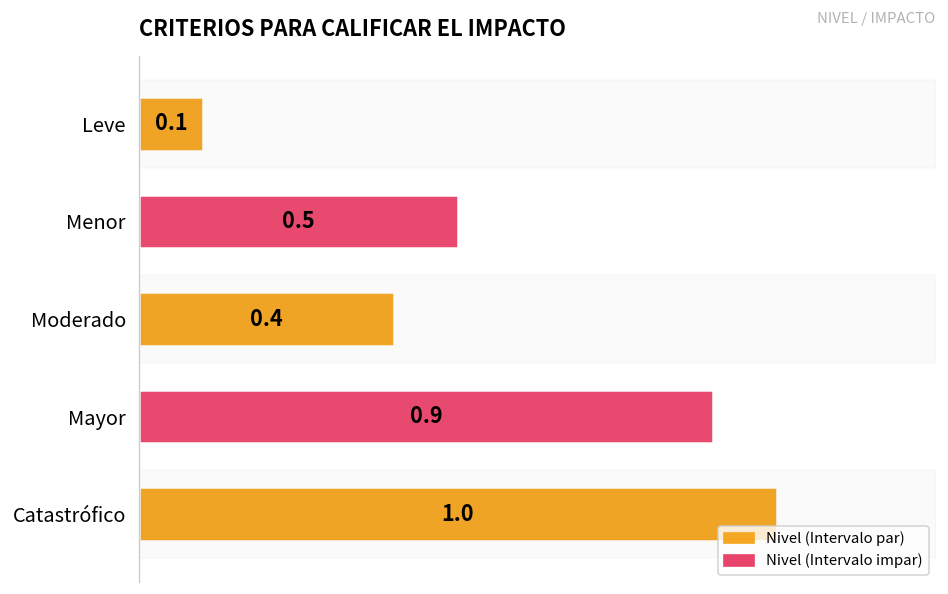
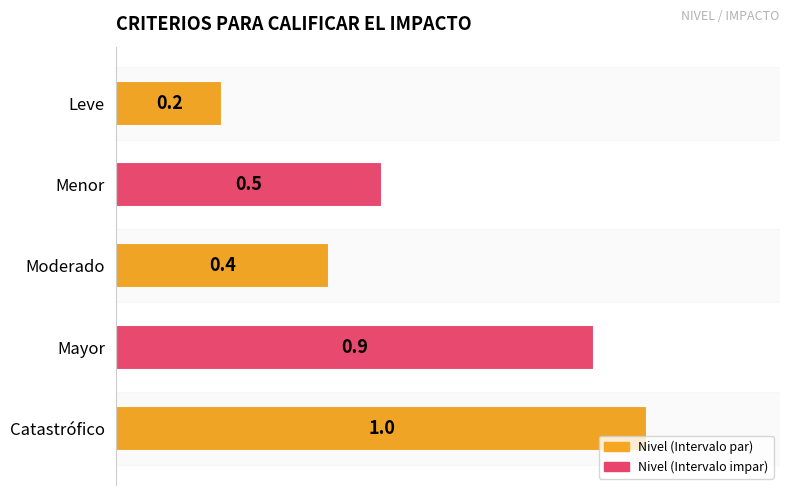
Leve: 0.1 -> 0.2
